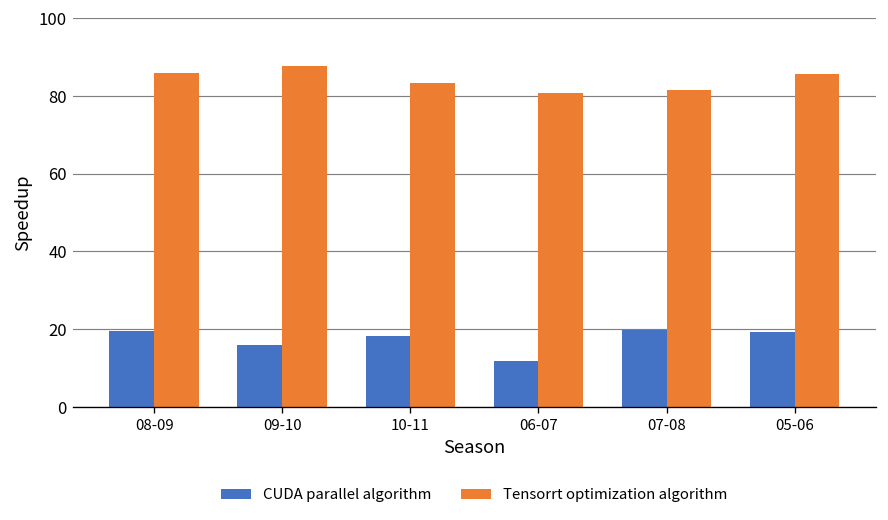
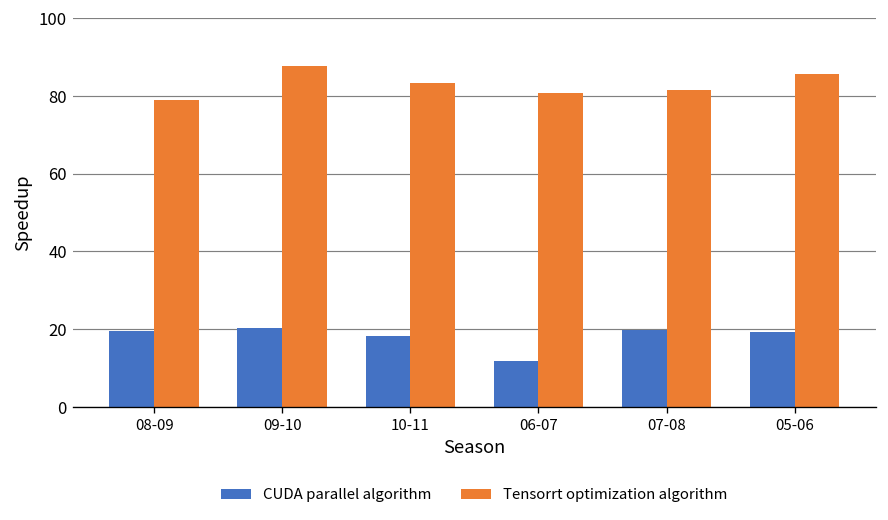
Tensorrt optimization algorithm, 08-09: 86 -> 79
CUDA parallel algorithm, 09-10: 16 -> 20
